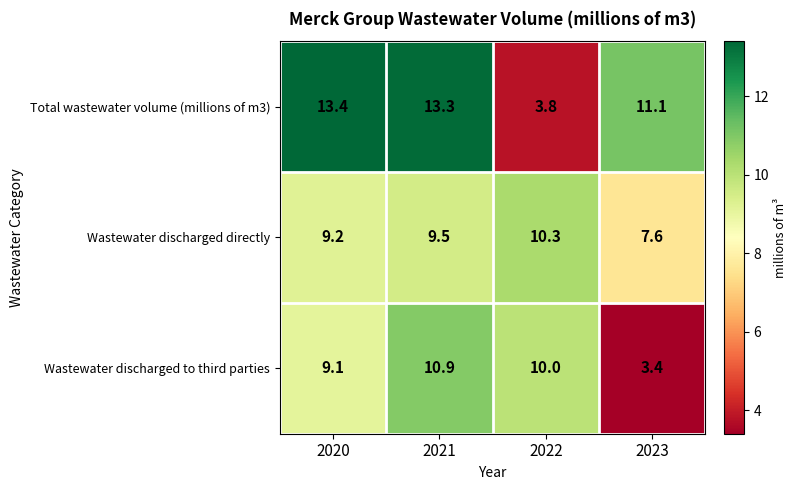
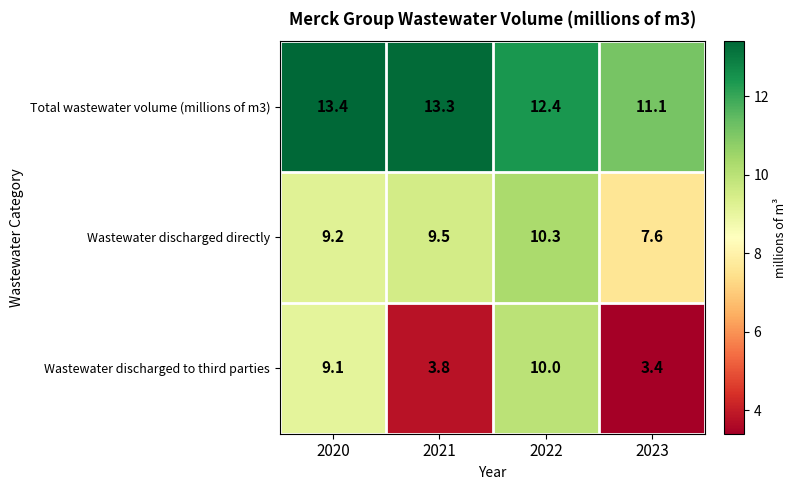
Total wastewater volume (millions of m3), 2022: 3.8 -> 12.4
Wastewater discharged to third parties, 2021: 10.9 -> 3.8
